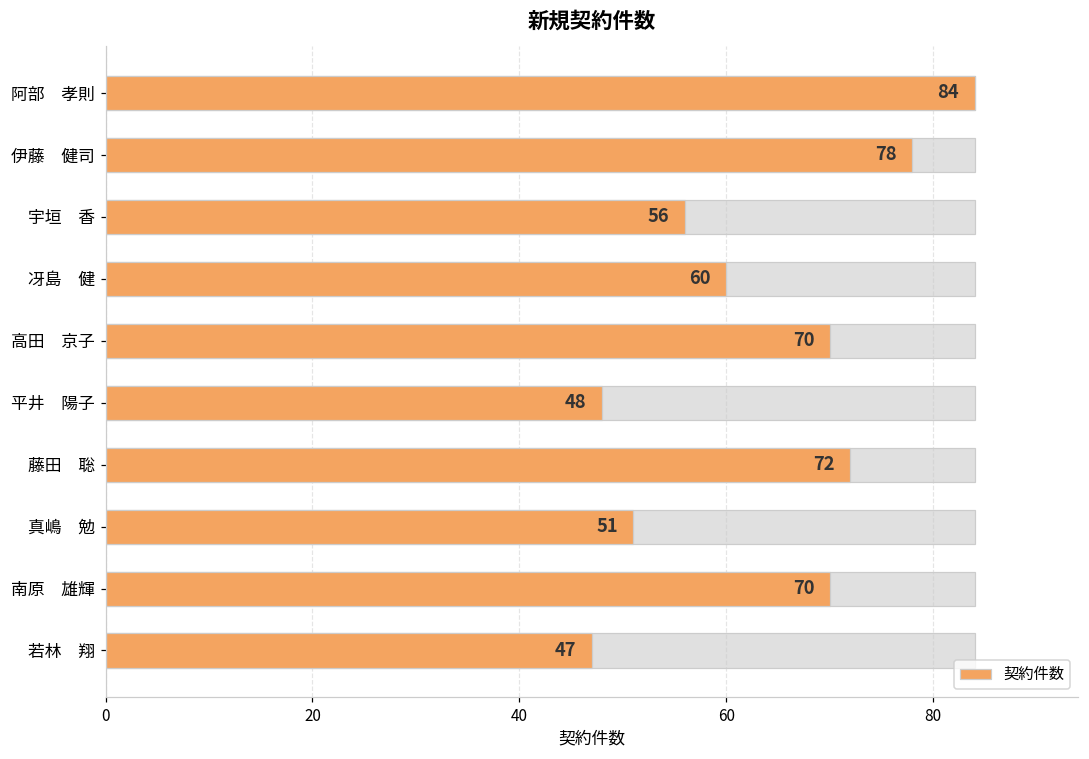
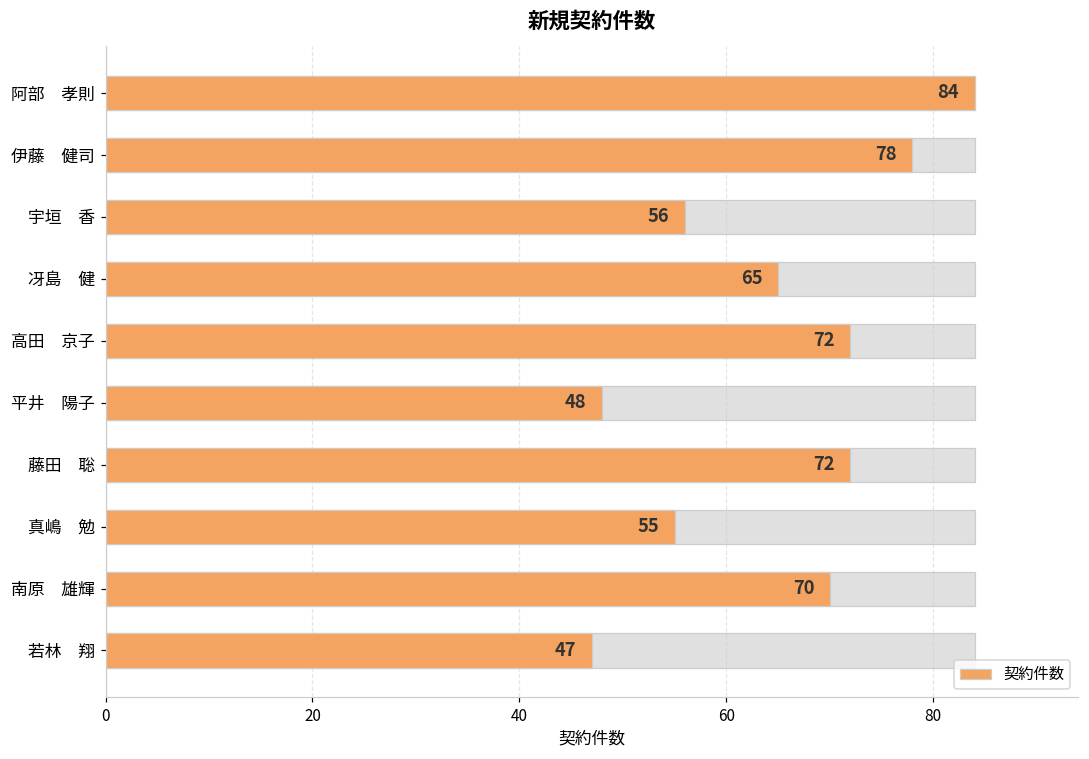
契約件数, 冴島 健: 60 -> 65
契約件数, 高田 京子: 70 -> 72
契約件数, 真嶋 勉: 51 -> 55
